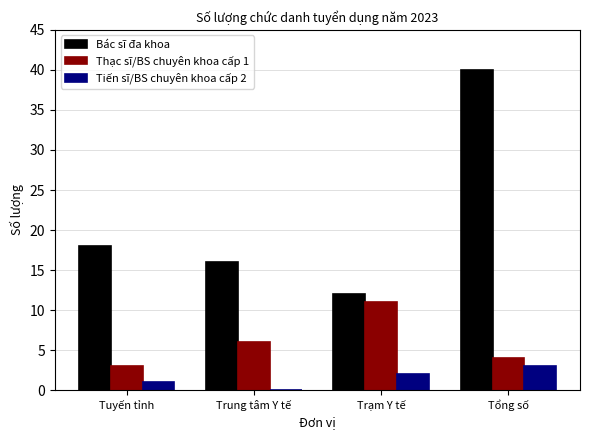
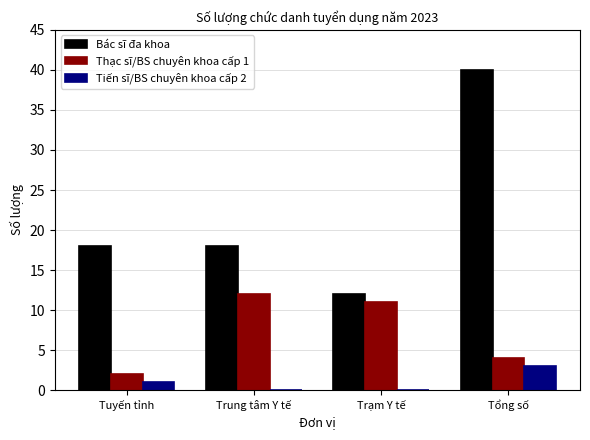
Thạc sĩ/BS chuyên khoa cấp 1, Tuyến tỉnh: 3 -> 2
Bác sĩ đa khoa, Trung tâm Y tế: 16 -> 18
Thạc sĩ/BS chuyên khoa cấp 1, Trung tâm Y tế: 6 -> 12
Tiến sĩ/BS chuyên khoa cấp 2, Trạm Y tế: 2 -> 0
